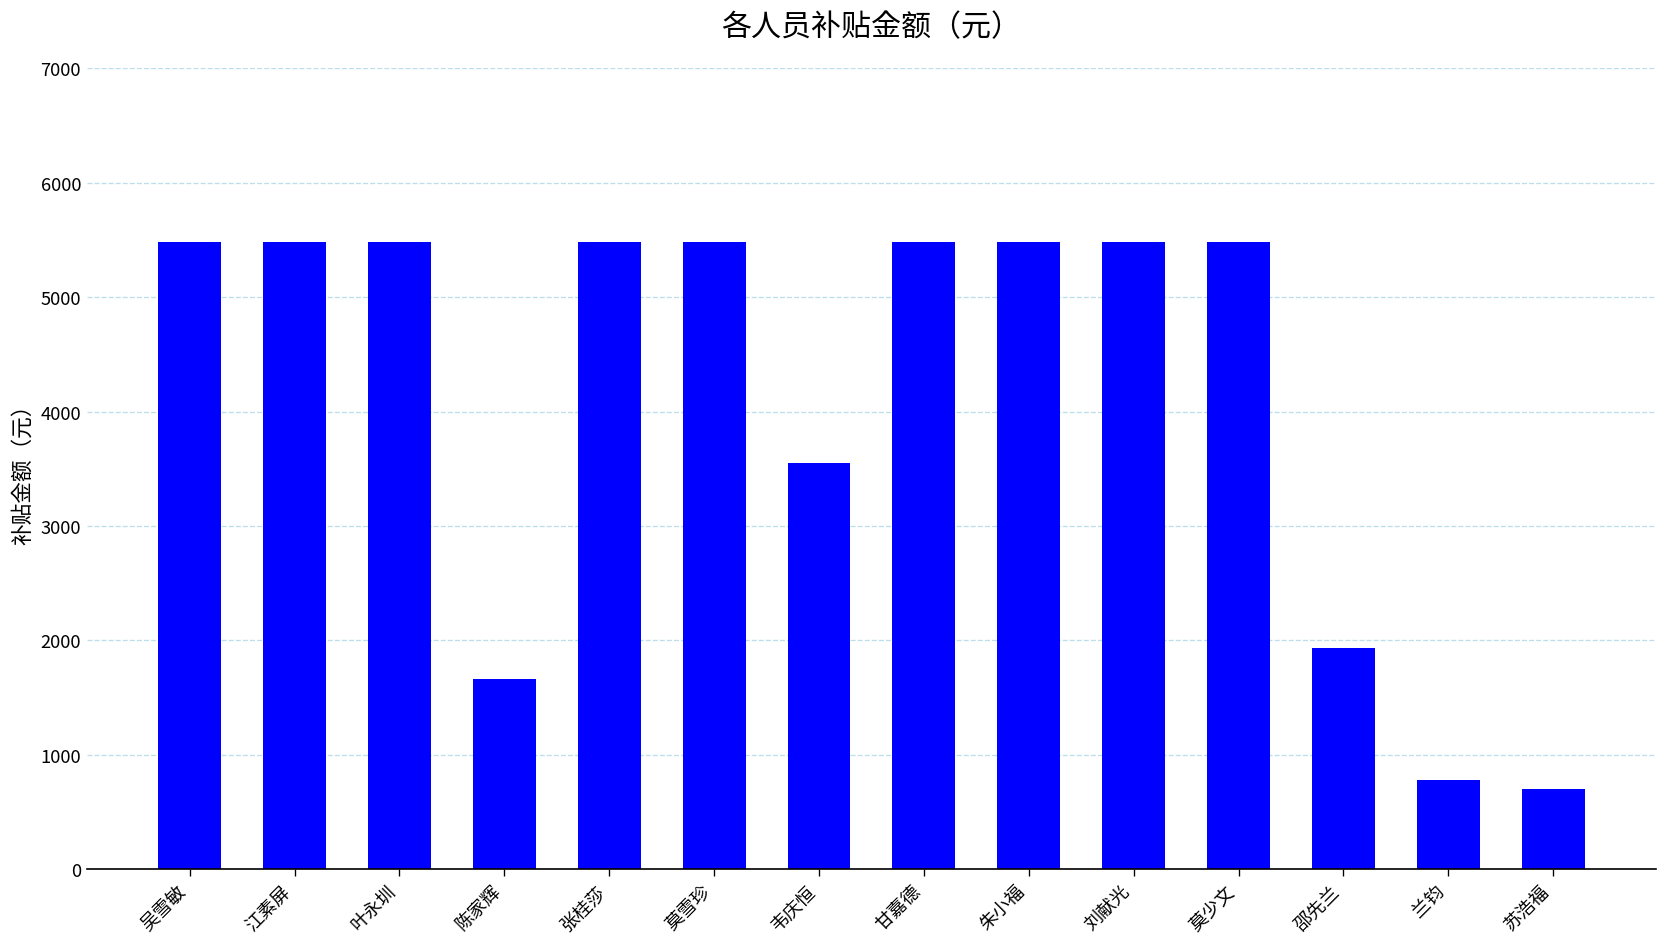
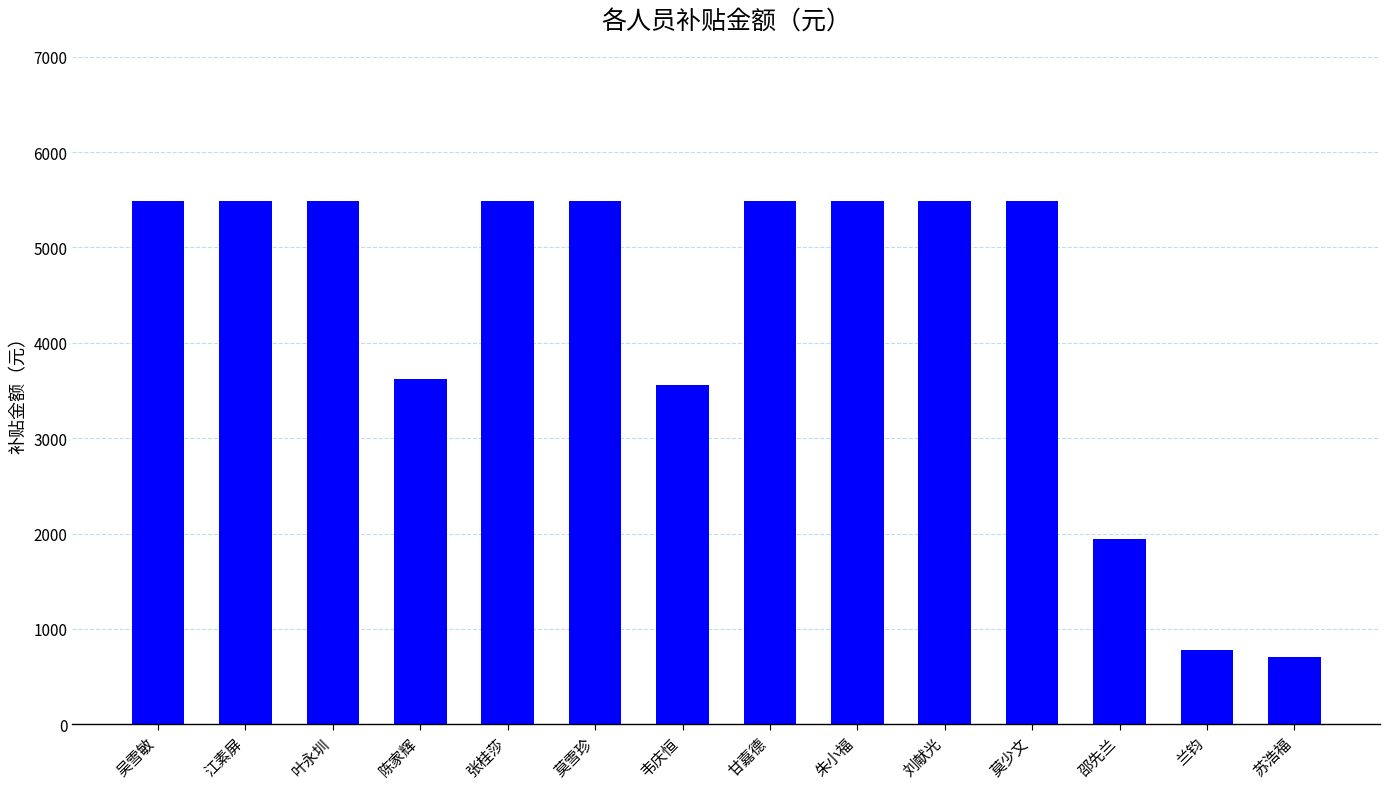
陈家辉: 1700 -> 3600
